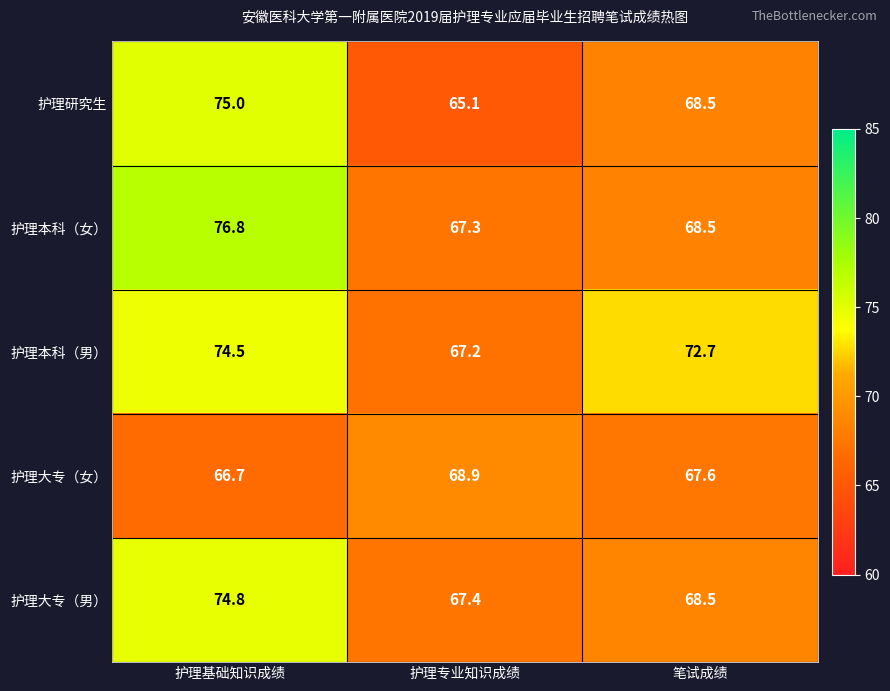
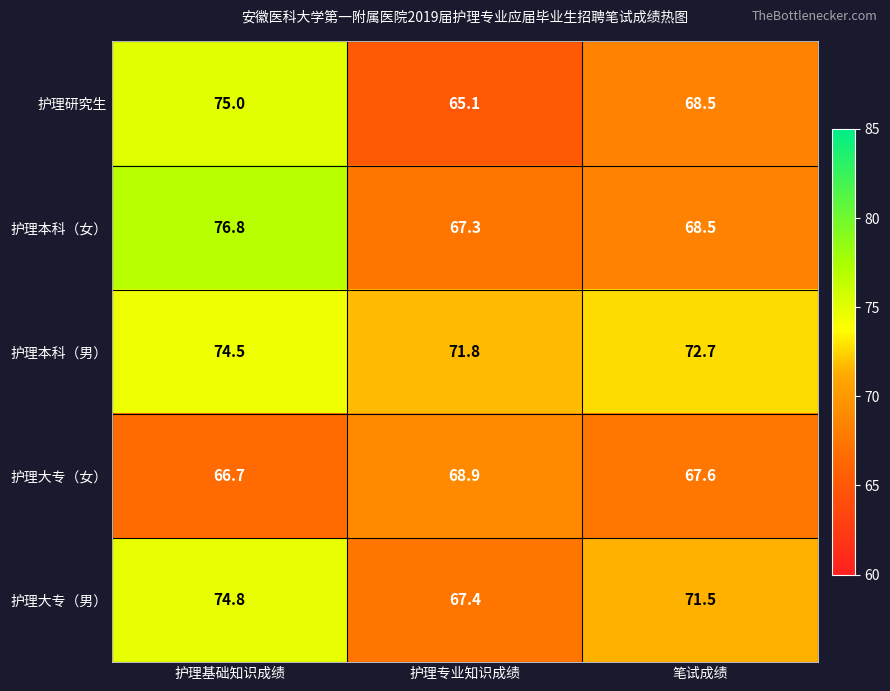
护理本科（男）, 护理专业知识成绩: 67.2 -> 71.8
护理大专（男）, 笔试成绩: 68.5 -> 71.5
